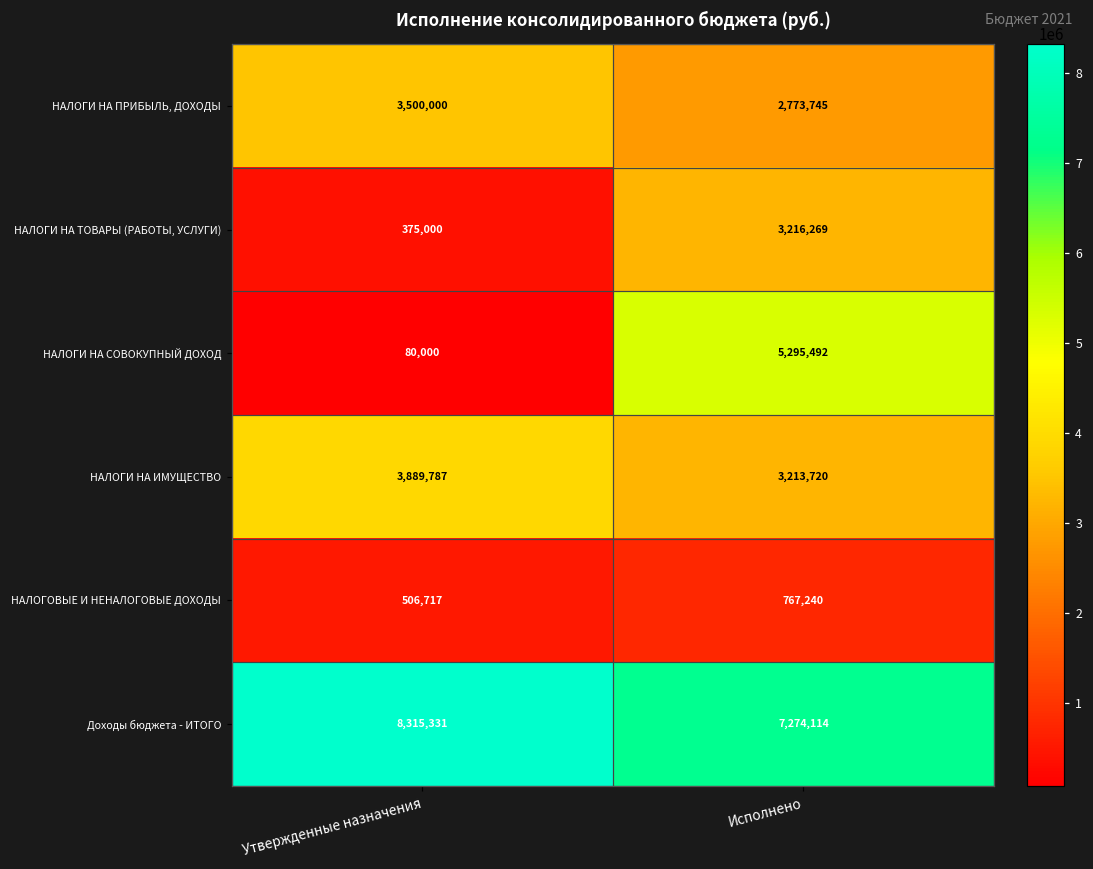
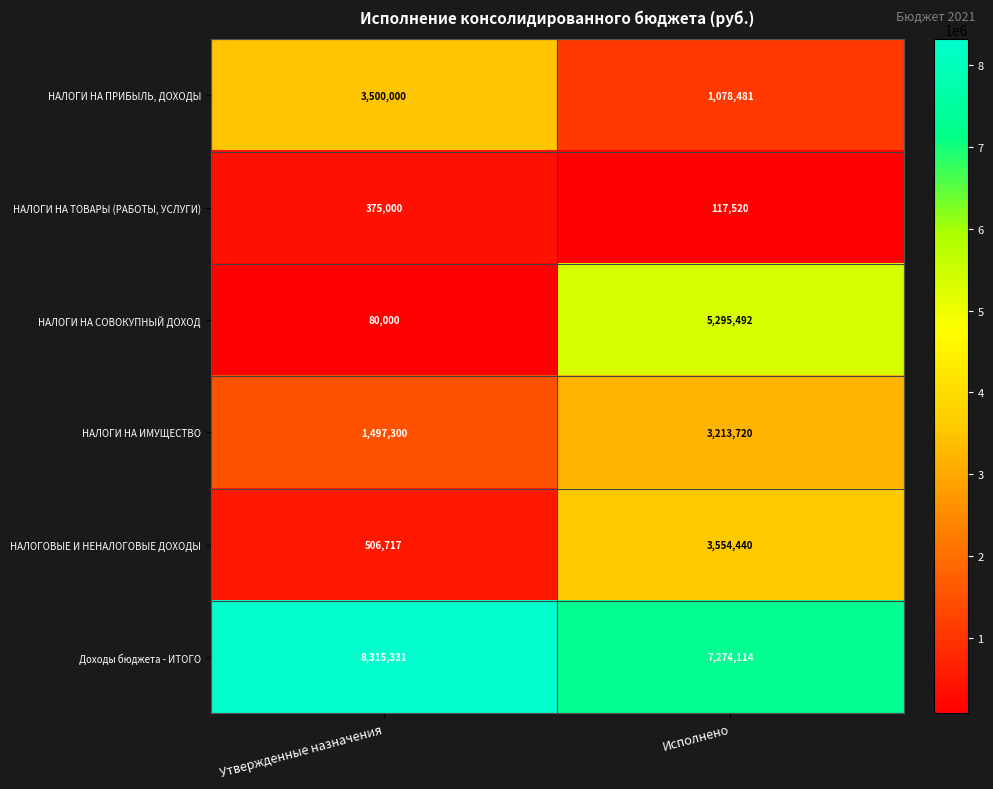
НАЛОГИ НА ПРИБЫЛЬ, ДОХОДЫ, Исполнено: 2,773,745 -> 1,078,481
НАЛОГИ НА ТОВАРЫ (РАБОТЫ, УСЛУГИ), Исполнено: 3,216,269 -> 117,520
НАЛОГИ НА ИМУЩЕСТВО, Утвержденные назначения: 3,889,787 -> 1,497,300
НАЛОГОВЫЕ И НЕНАЛОГОВЫЕ ДОХОДЫ, Исполнено: 767,240 -> 3,554,440
